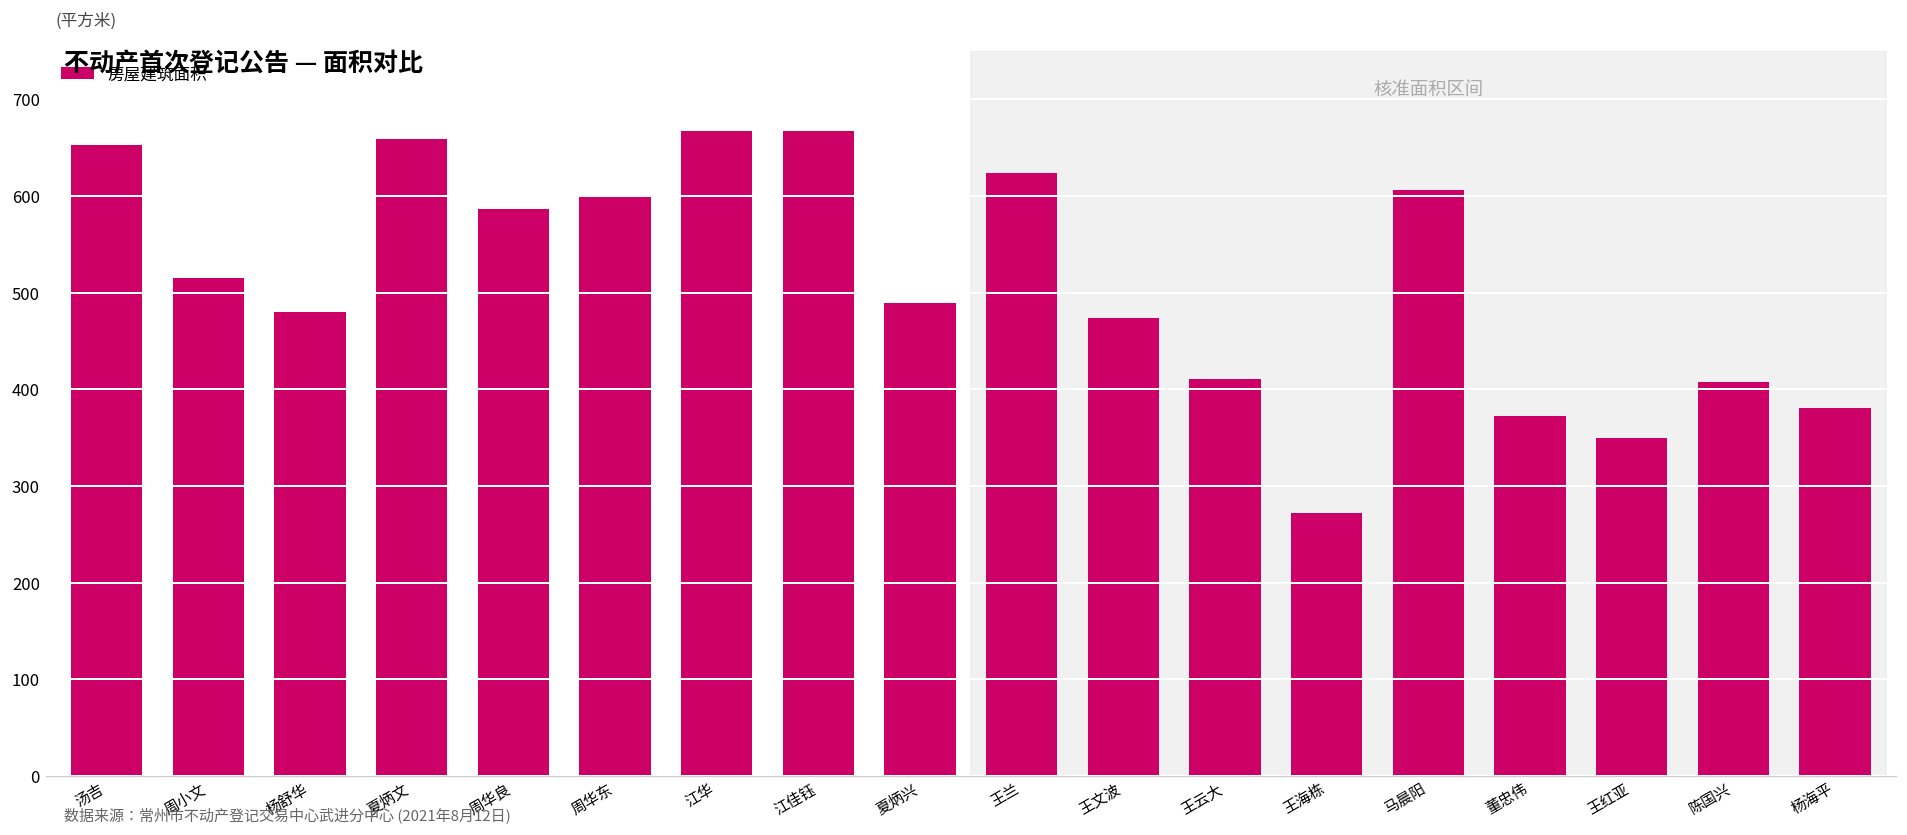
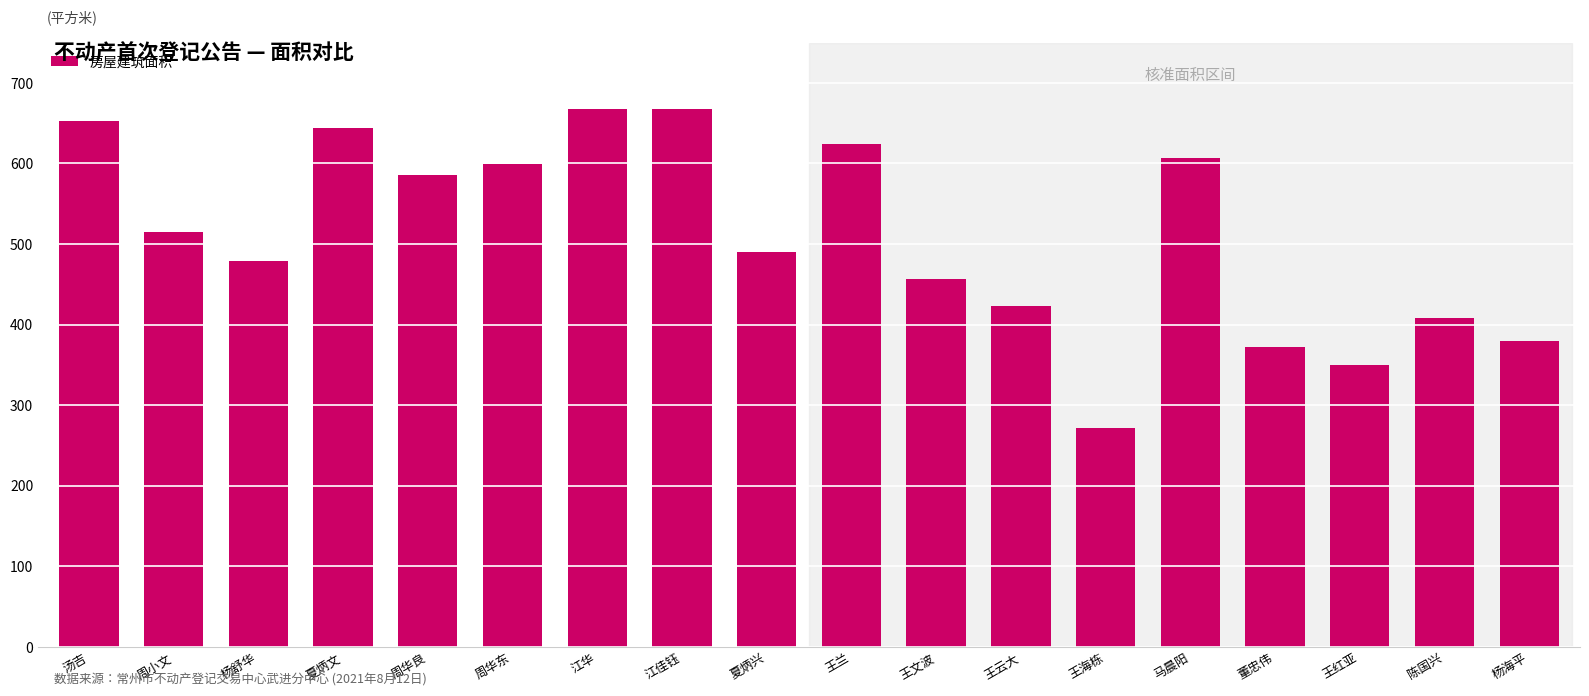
夏炳文: 660 -> 640
王文波: 470 -> 460
王云大: 410 -> 420
